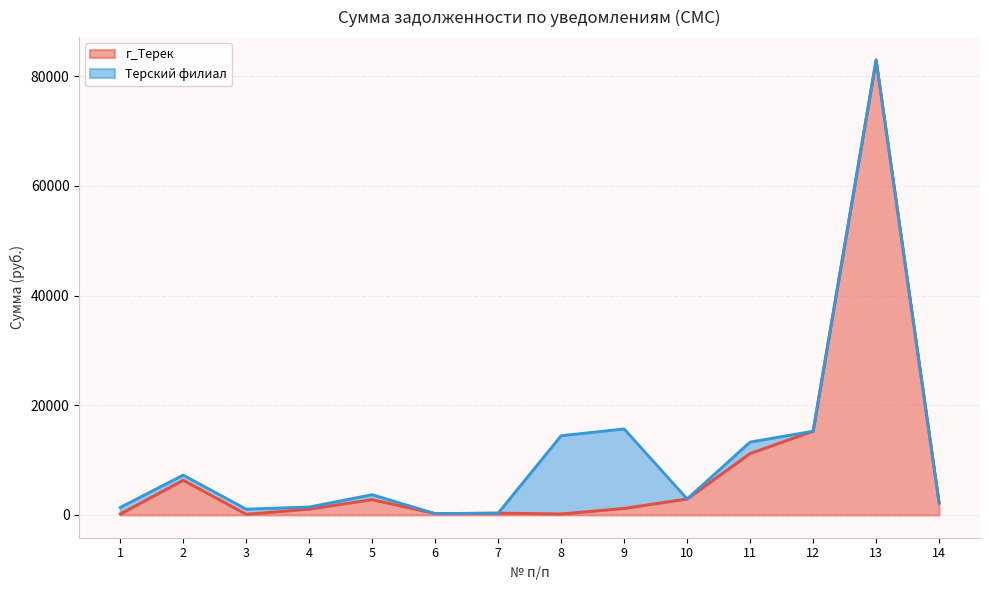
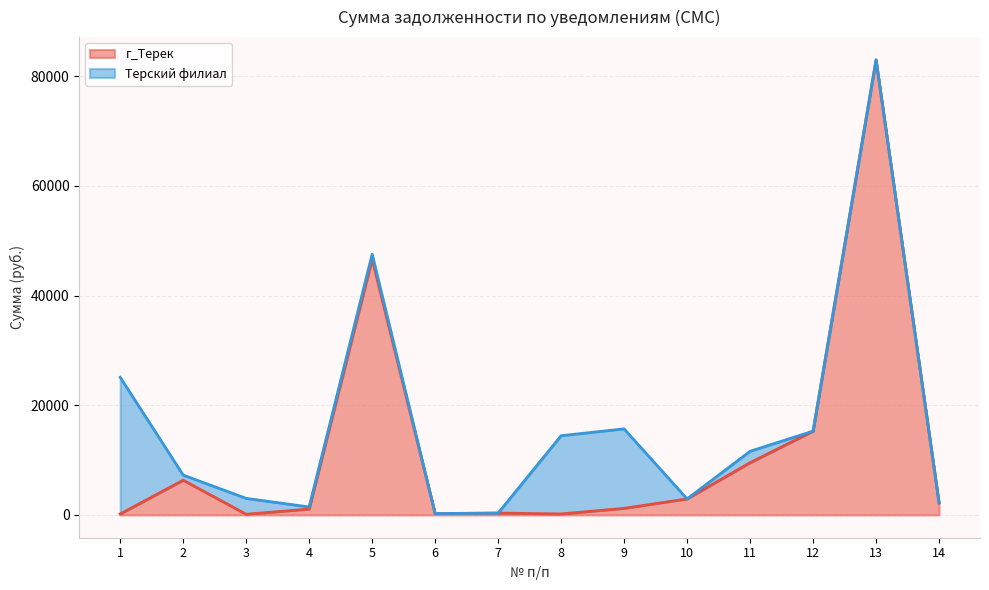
Терский филиал, 1: 1000 -> 25000
Терский филиал, 3: 1000 -> 3000
г_Терек, 5: 3000 -> 47000
г_Терек, 11: 11000 -> 10000
